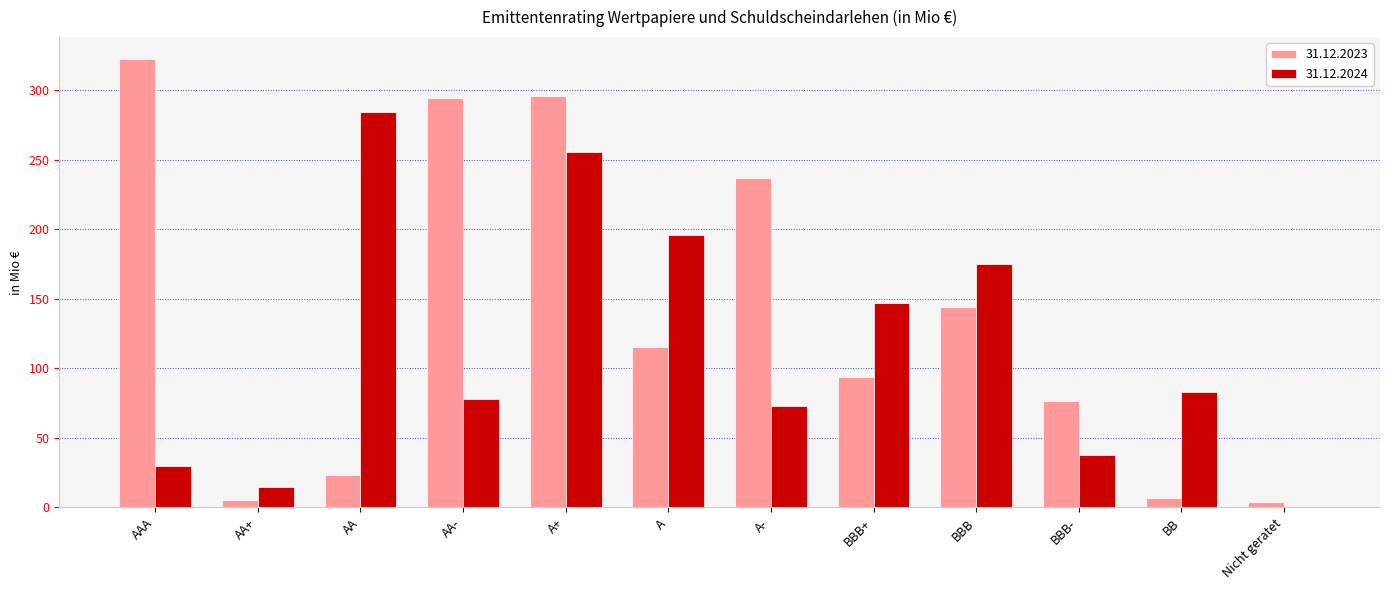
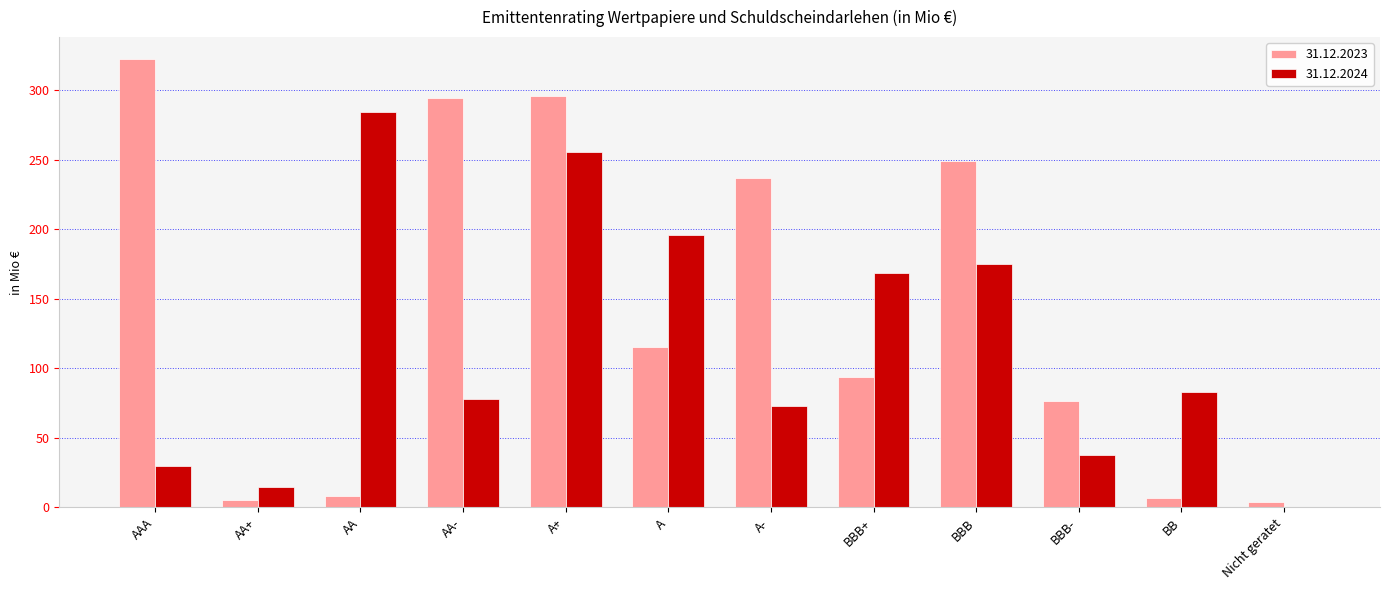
31.12.2023, AA: 23 -> 9
31.12.2024, BBB+: 147 -> 168
31.12.2023, BBB: 144 -> 249
